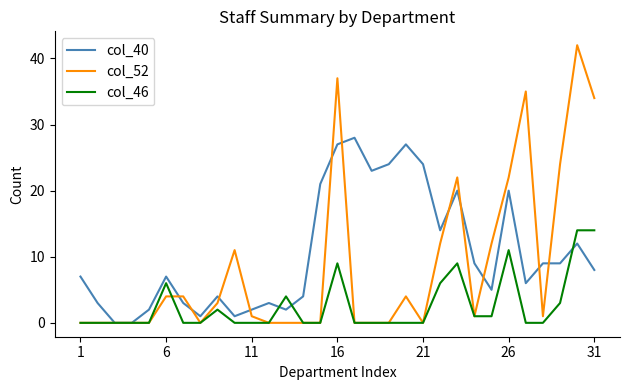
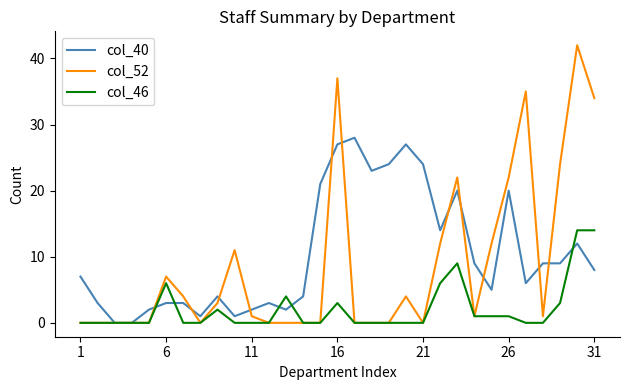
col_40, 6: 7 -> 3
col_52, 6: 4 -> 7
col_46, 16: 9 -> 3
col_46, 26: 11 -> 1
